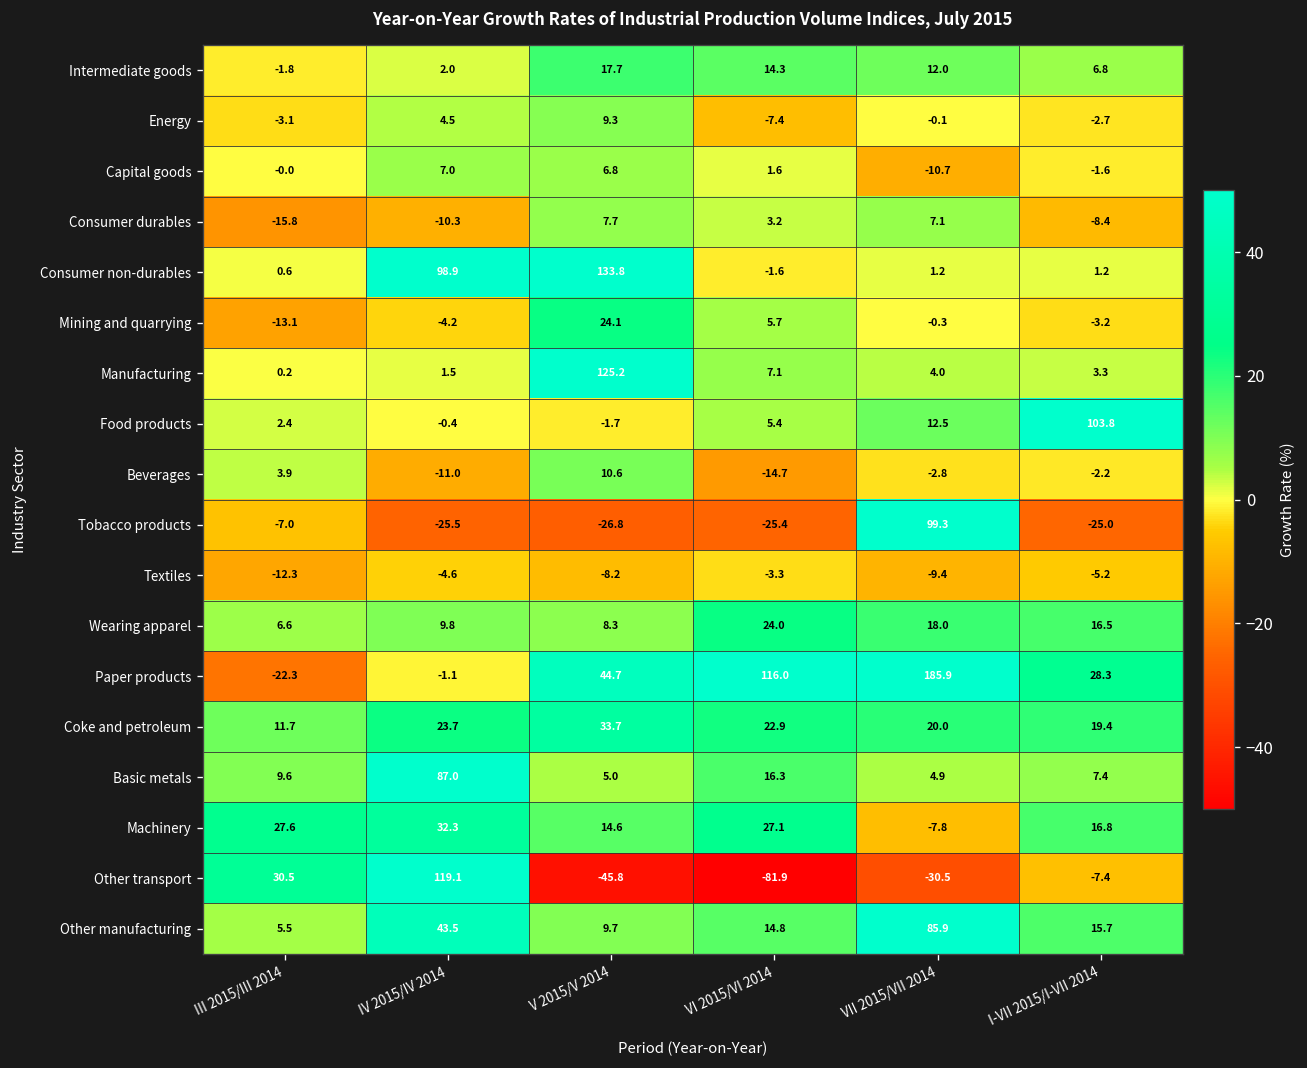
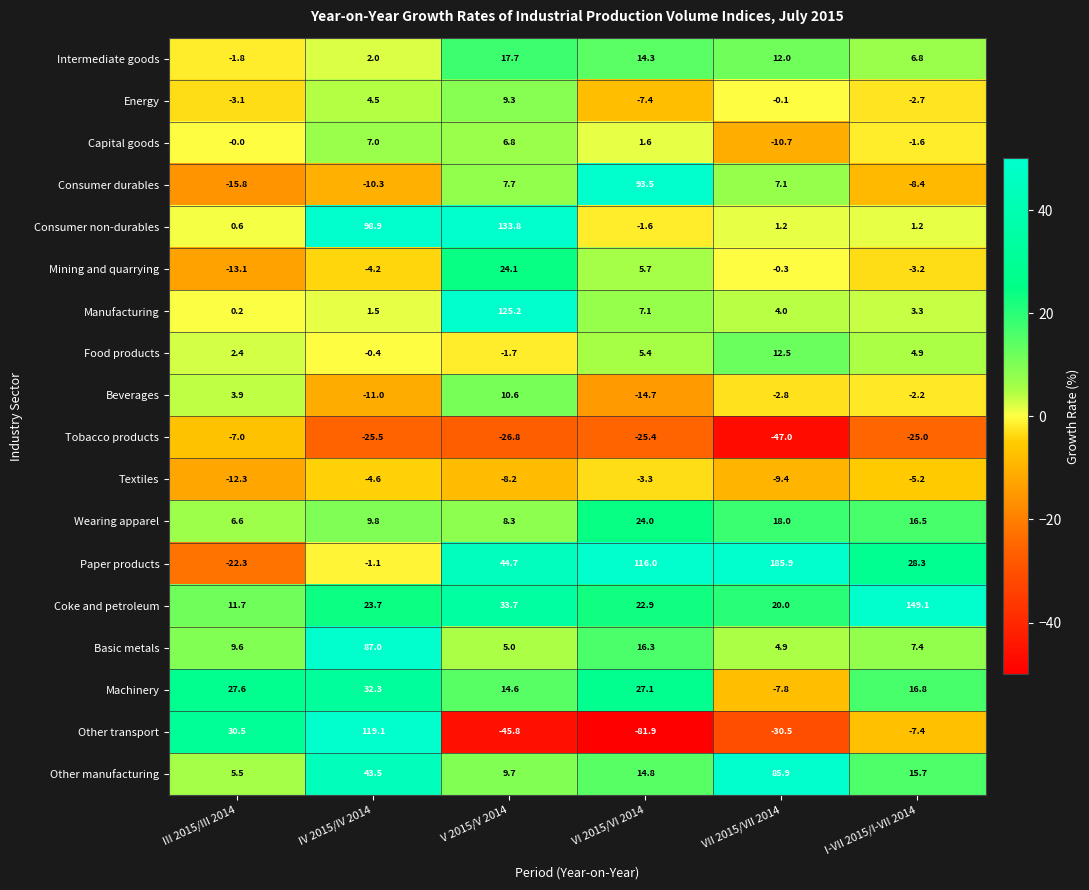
Consumer durables, VI 2015/VI 2014: 3.2 -> 93.5
Food products, I-VII 2015/I-VII 2014: 103.8 -> 4.9
Tobacco products, VII 2015/VII 2014: 99.3 -> -47.0
Coke and petroleum, I-VII 2015/I-VII 2014: 19.4 -> 149.1
